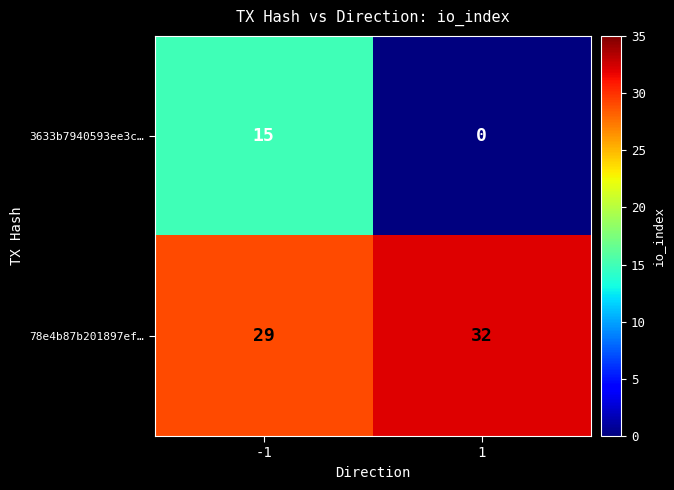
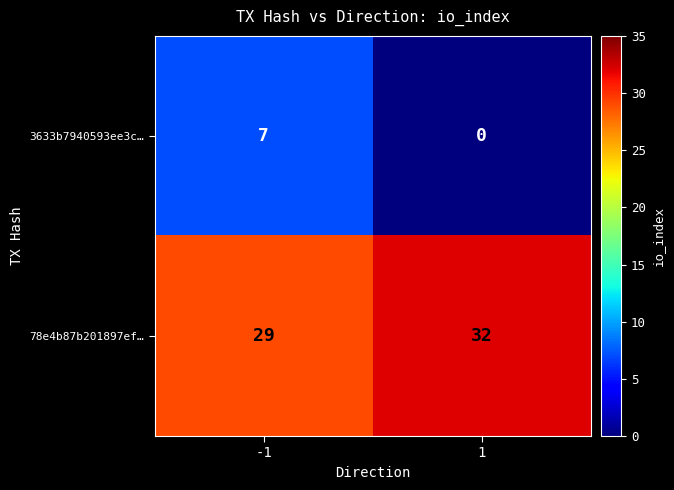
3633b7940593ee3c…, -1: 15 -> 7
